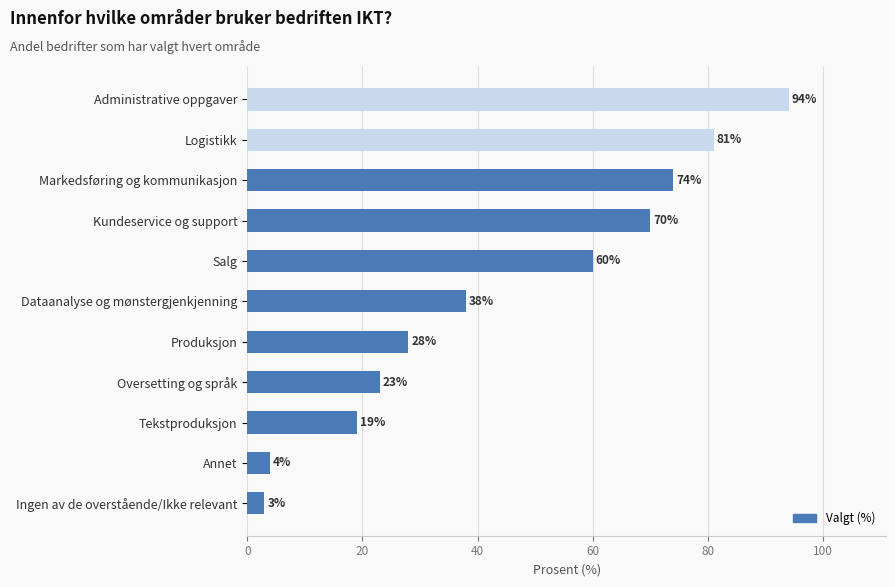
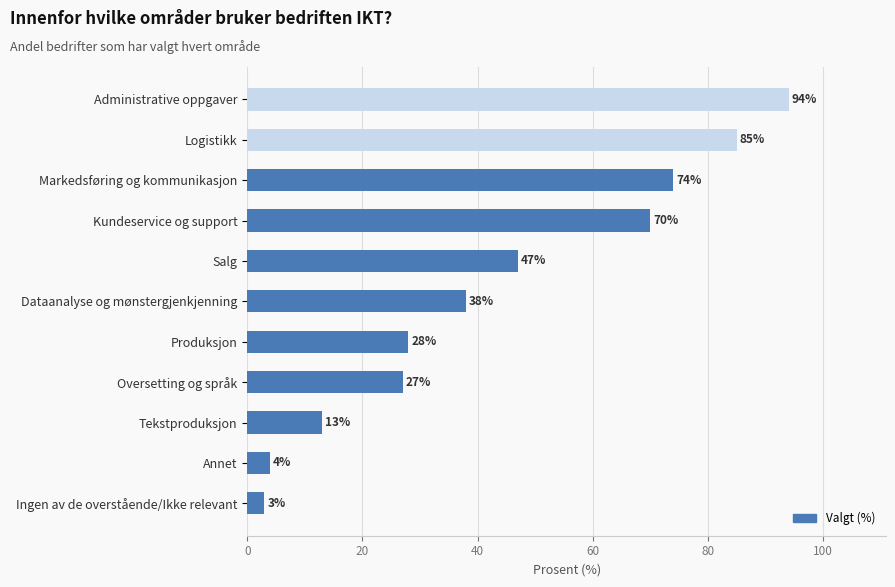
Logistikk: 81% -> 85%
Salg: 60% -> 47%
Oversetting og språk: 23% -> 27%
Tekstproduksjon: 19% -> 13%
